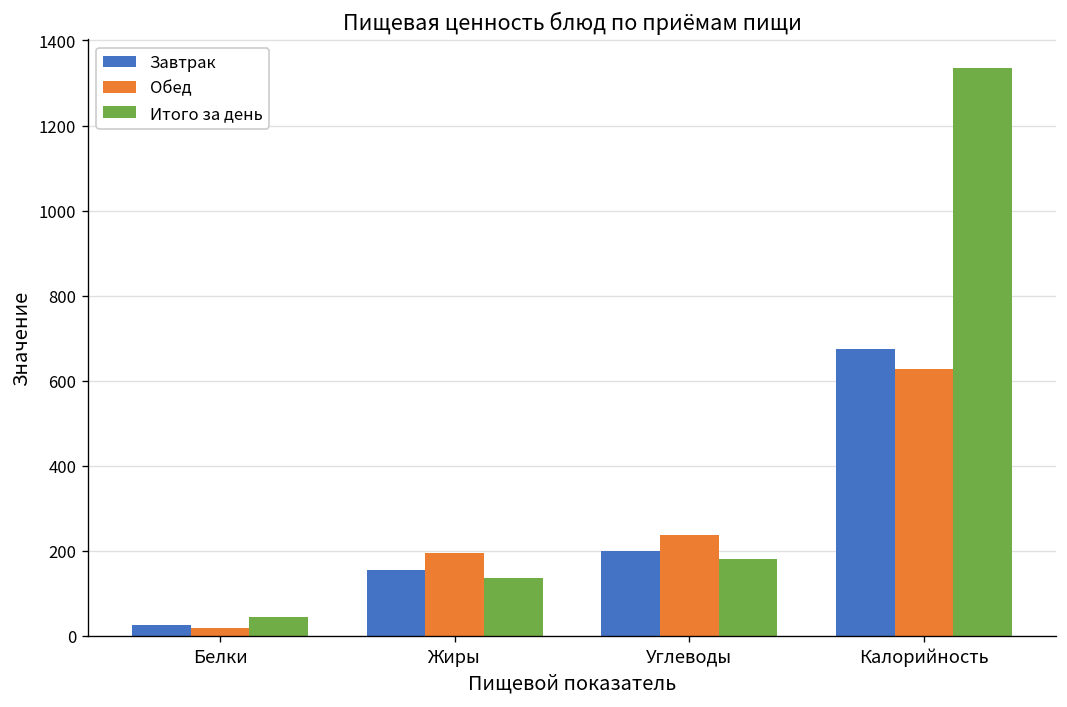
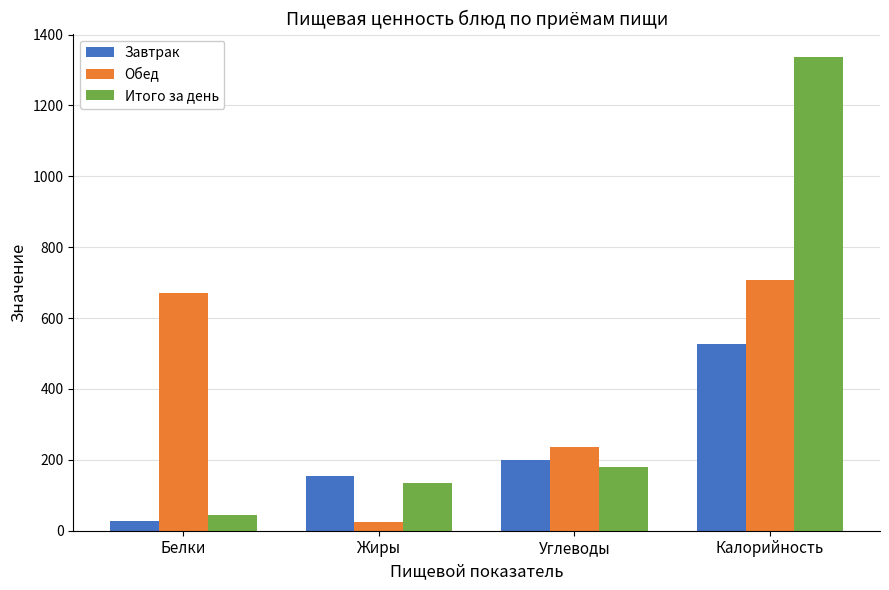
Обед, Белки: 20 -> 670
Обед, Жиры: 190 -> 20
Завтрак, Калорийность: 670 -> 530
Обед, Калорийность: 630 -> 710
